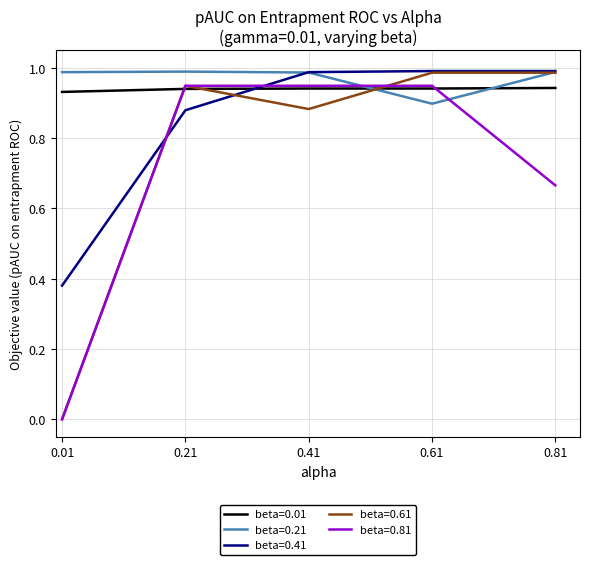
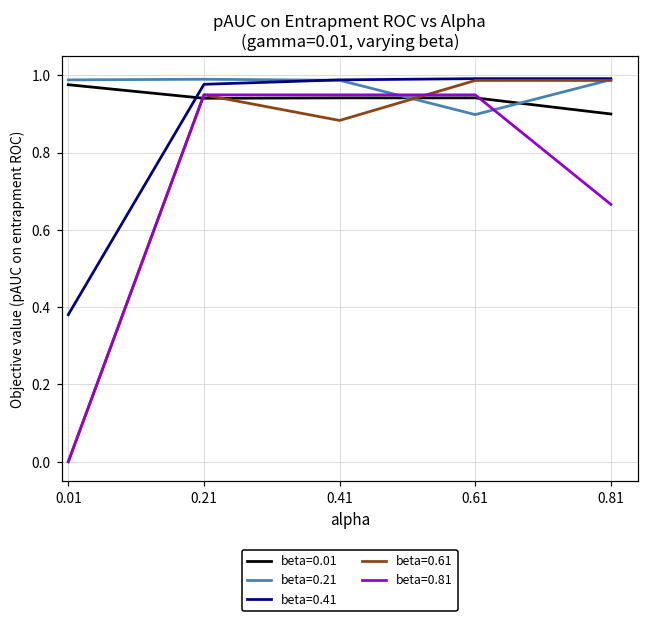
beta=0.01, 0.01: 0.93 -> 0.98
beta=0.41, 0.21: 0.88 -> 0.98
beta=0.01, 0.81: 0.94 -> 0.90
